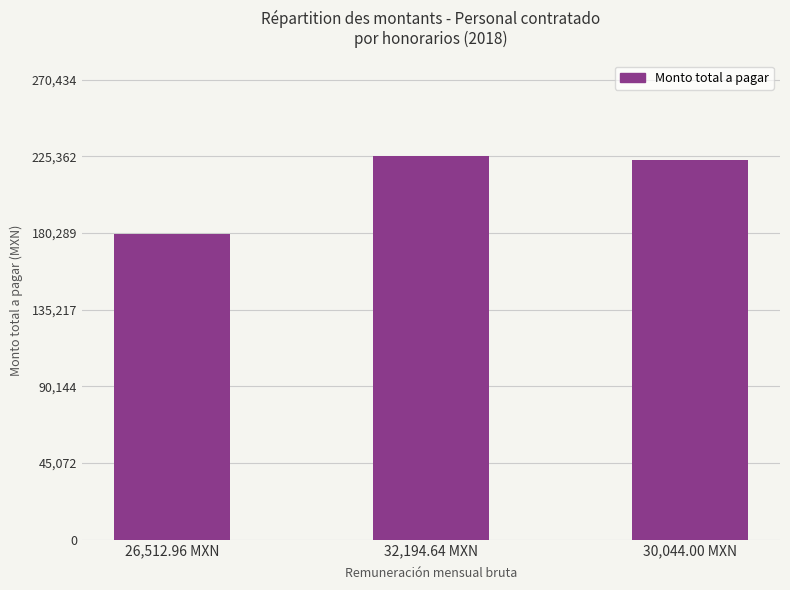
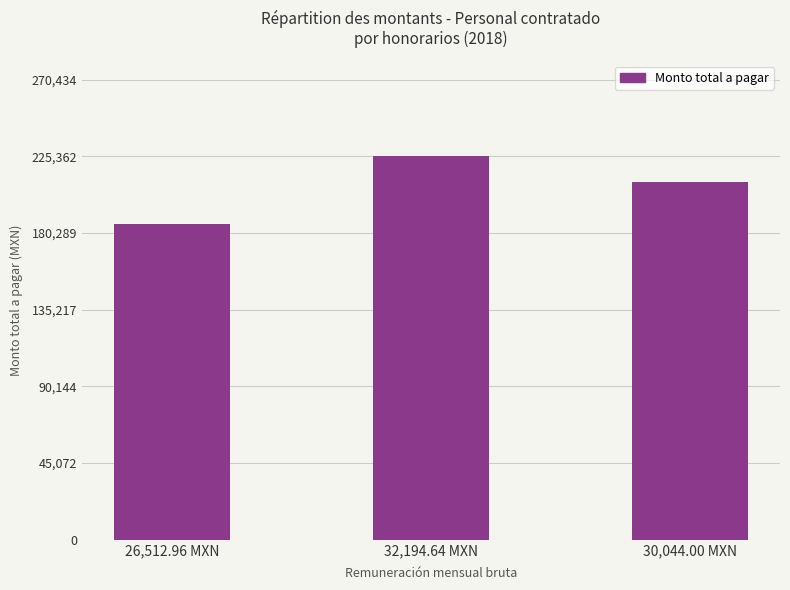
26,512.96 MXN: 180,000 -> 186,000
30,044.00 MXN: 223,000 -> 210,000
